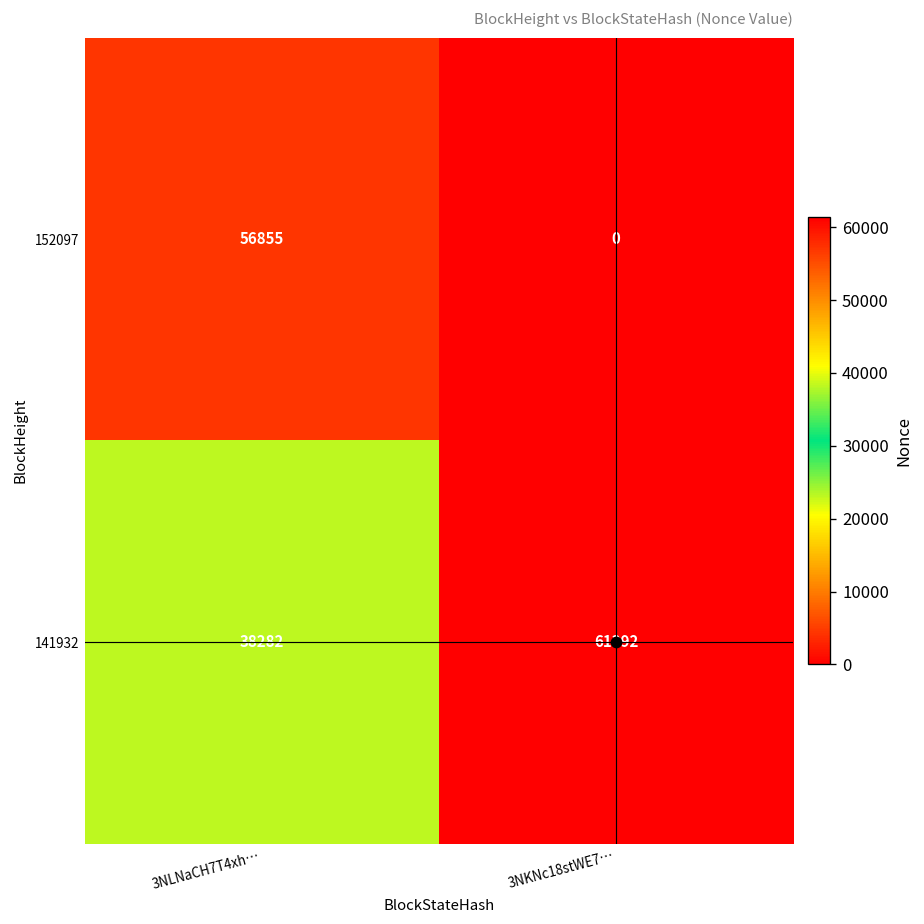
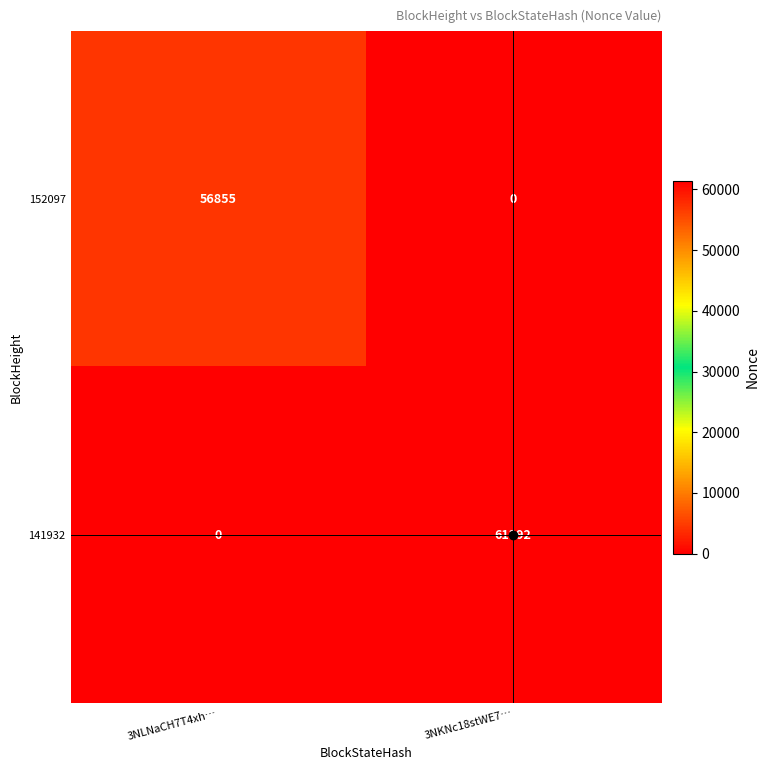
141932, 3NLNaCH7T4xh…: 38282 -> 0
